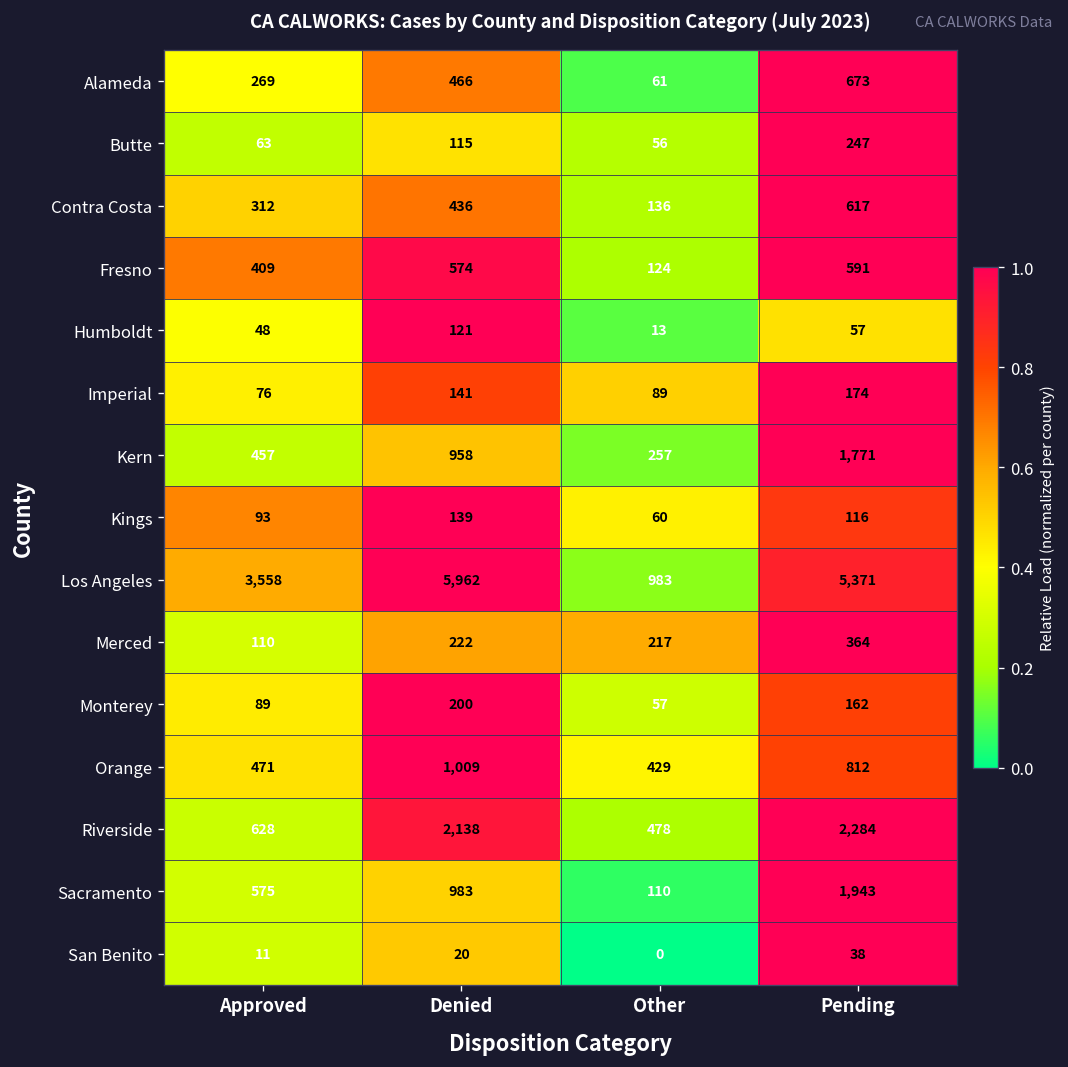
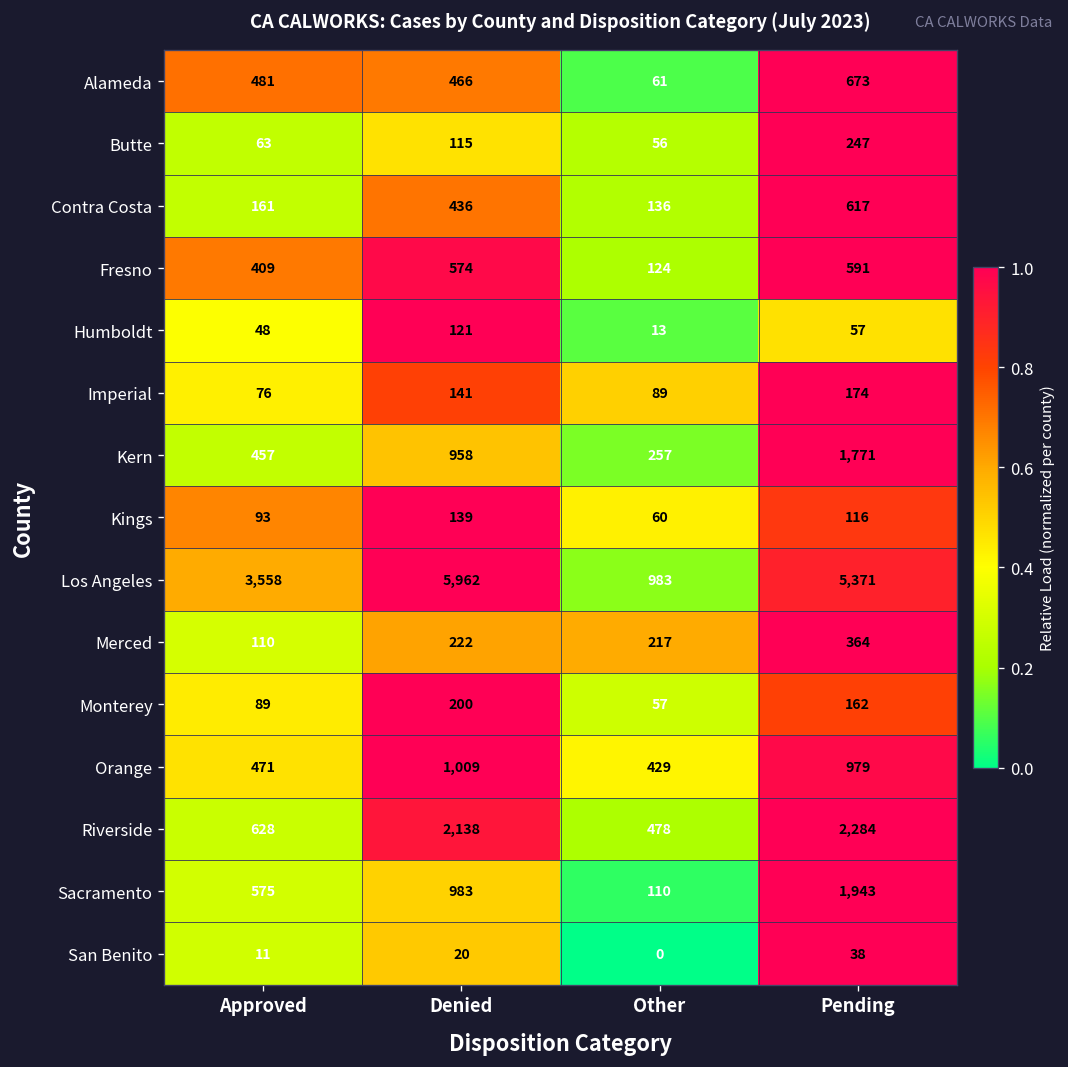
Alameda, Approved: 269 -> 481
Contra Costa, Approved: 312 -> 161
Orange, Pending: 812 -> 979
